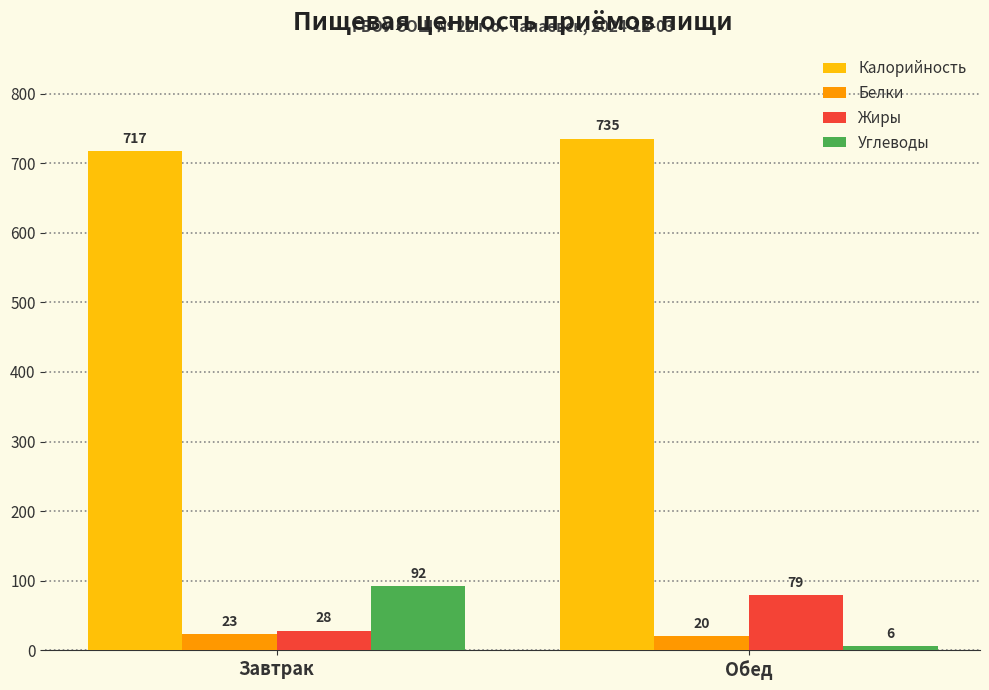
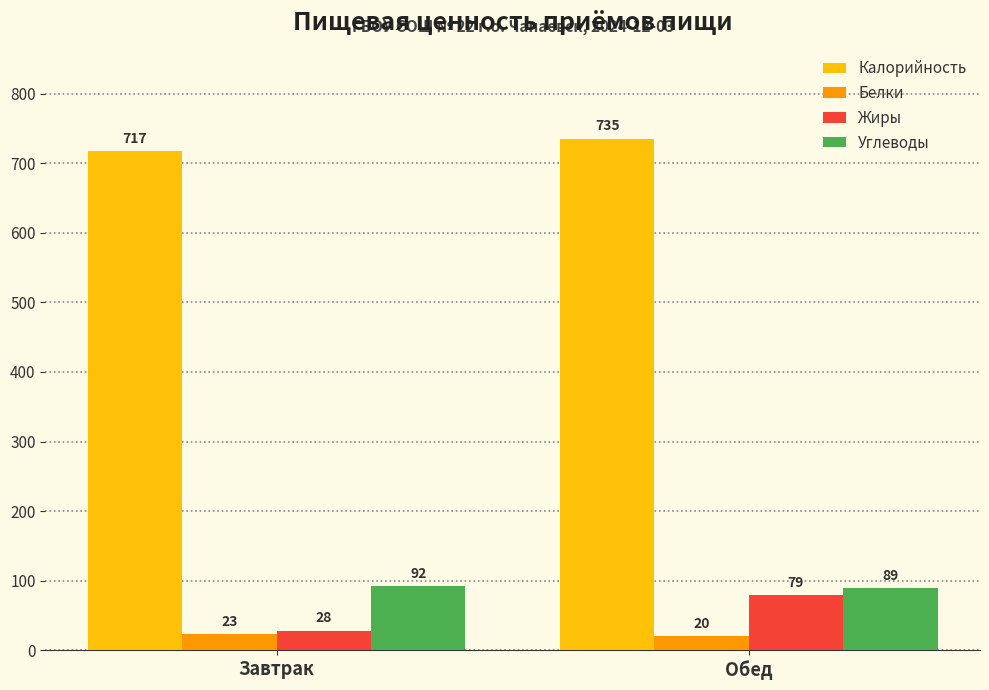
Углеводы, Обед: 6 -> 89
